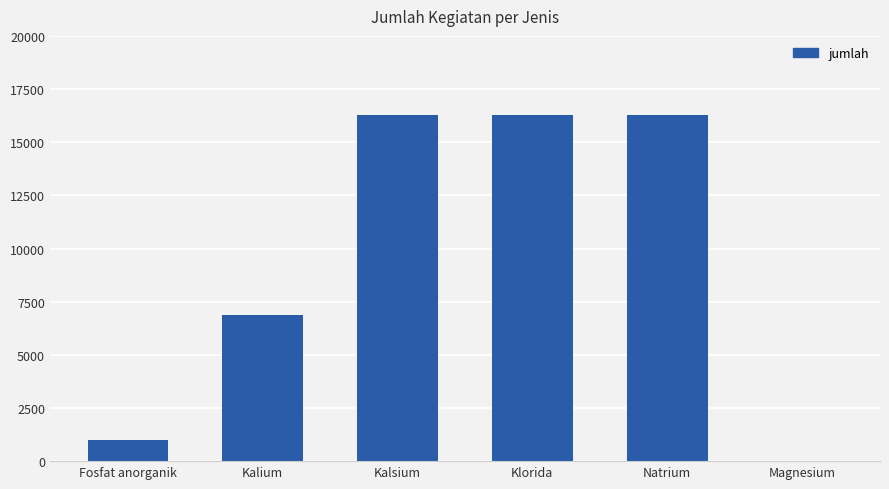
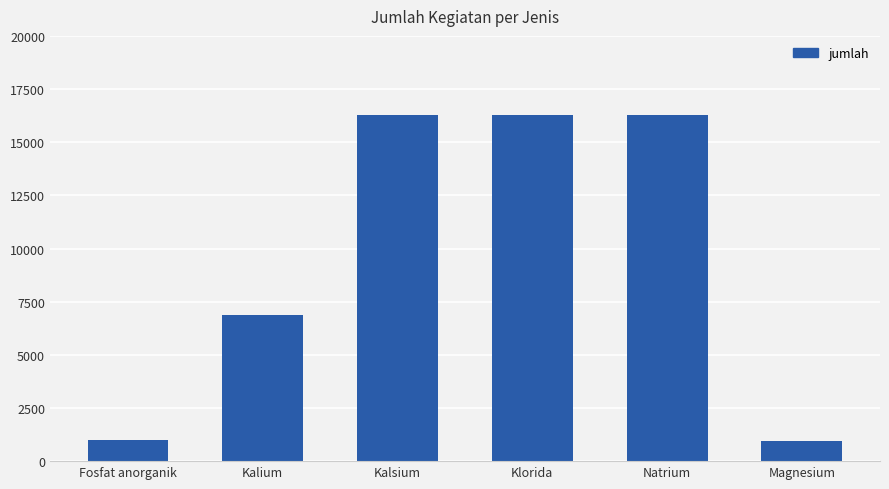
Magnesium: 0 -> 900
